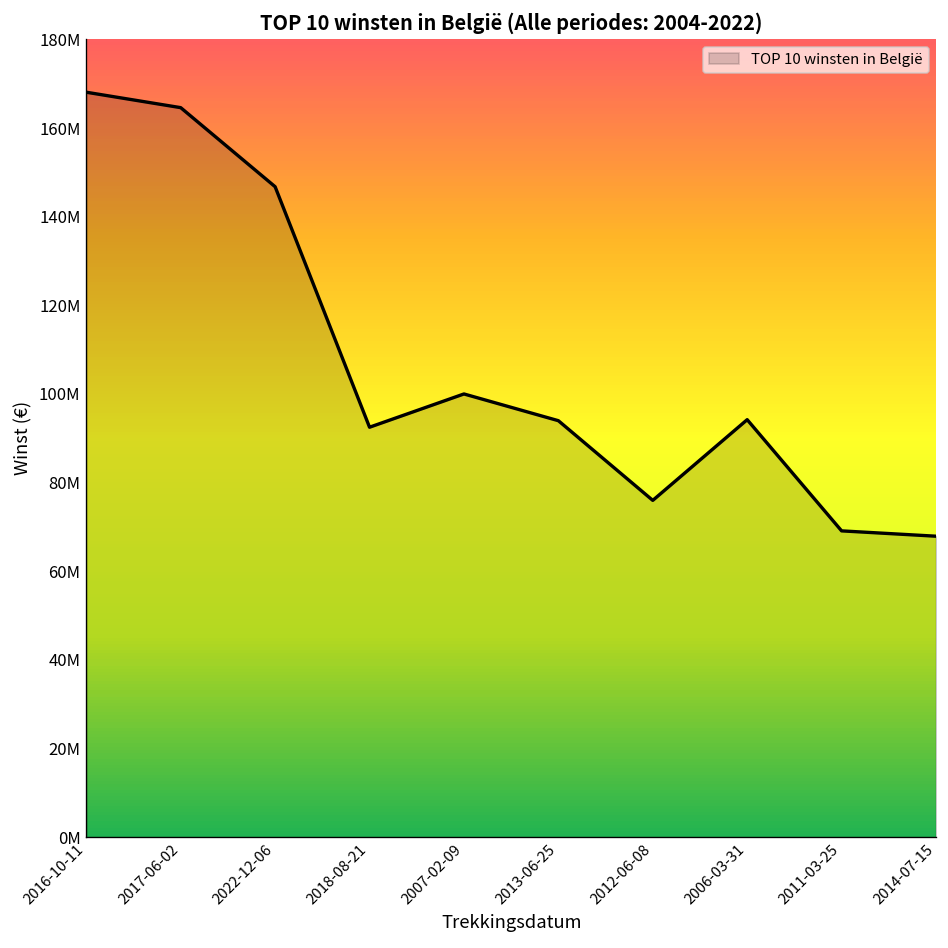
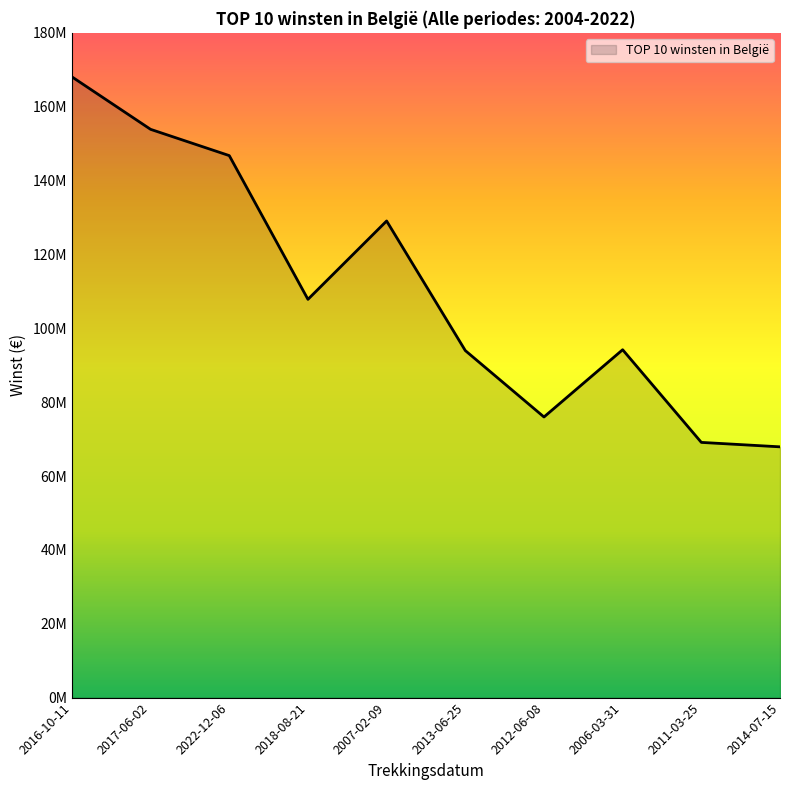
2017-06-02: 165000000 -> 154000000
2018-08-21: 92000000 -> 108000000
2007-02-09: 100000000 -> 129000000
